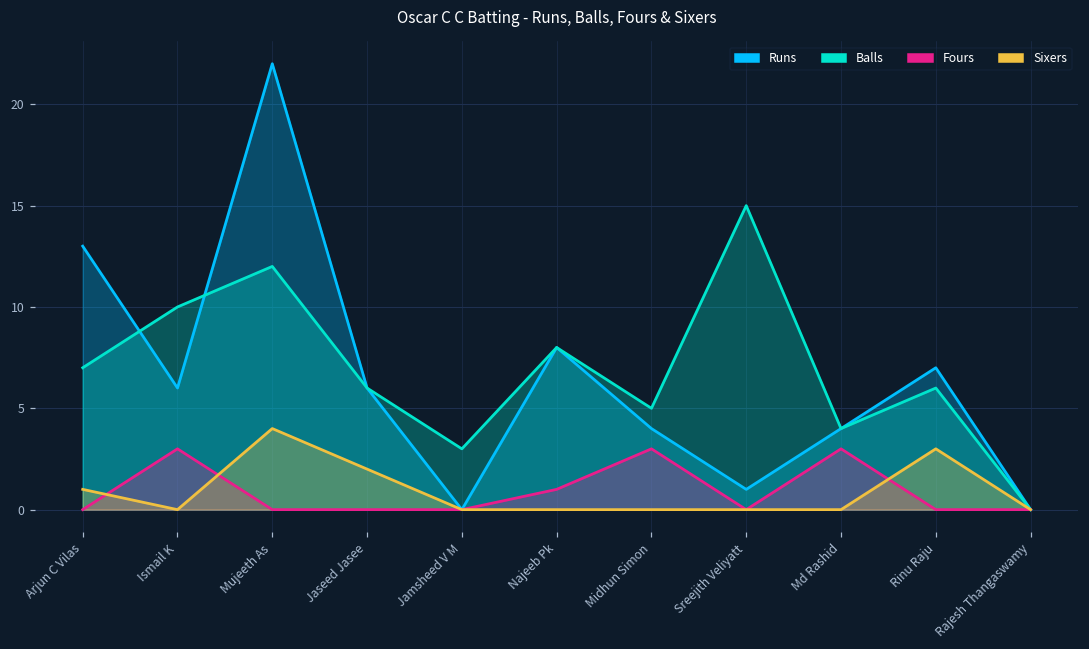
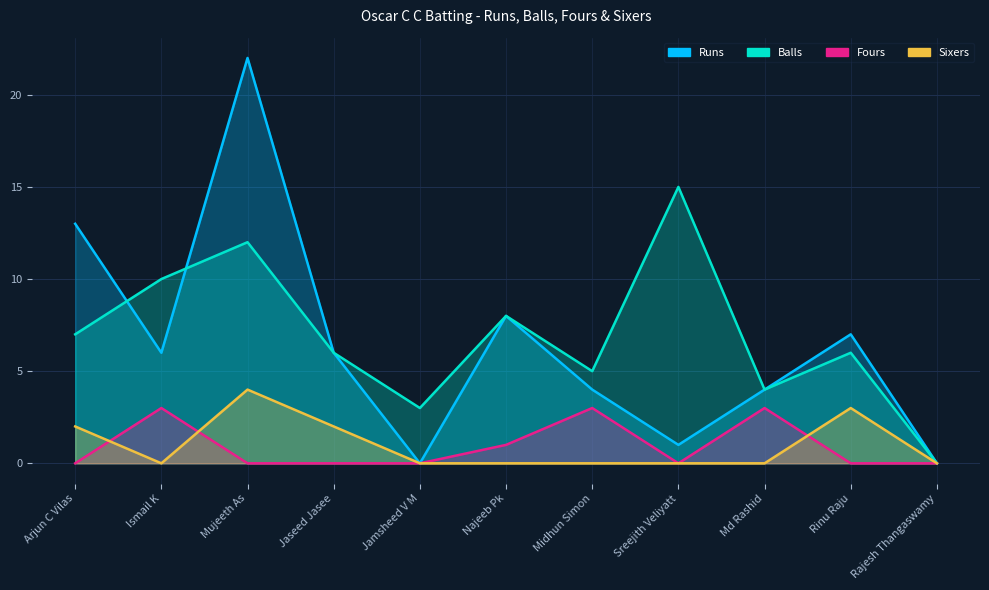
Sixers, Arjun C Vilas: 1 -> 2
